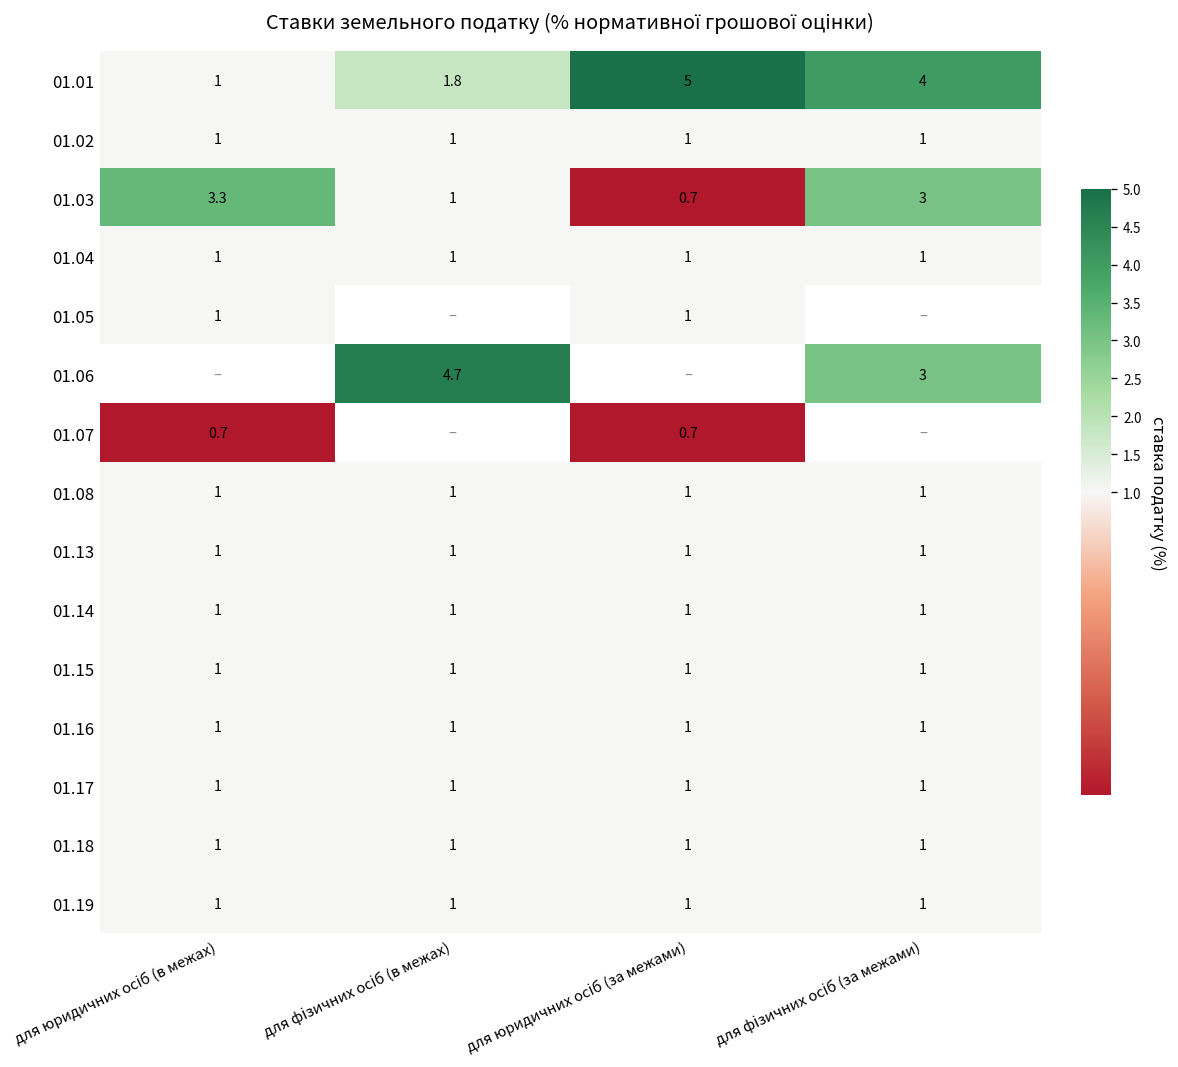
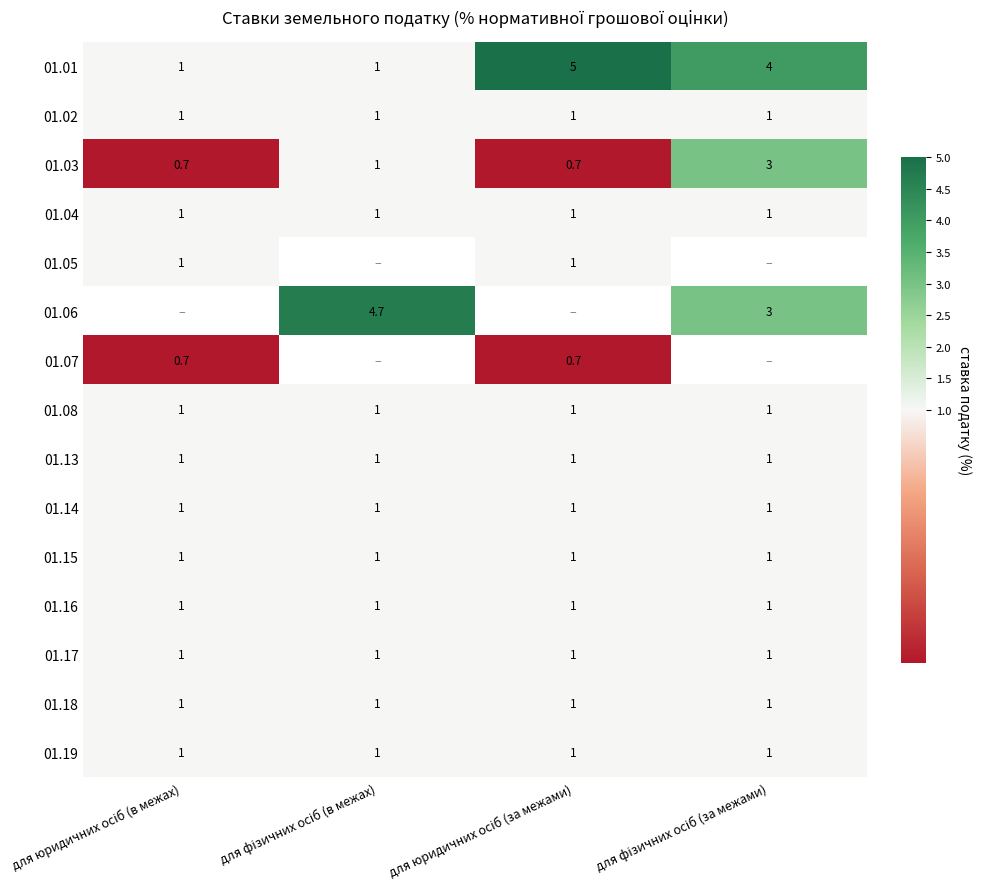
01.01, для фізичних осіб (в межах): 1.8 -> 1
01.03, для юридичних осіб (в межах): 3.3 -> 0.7
